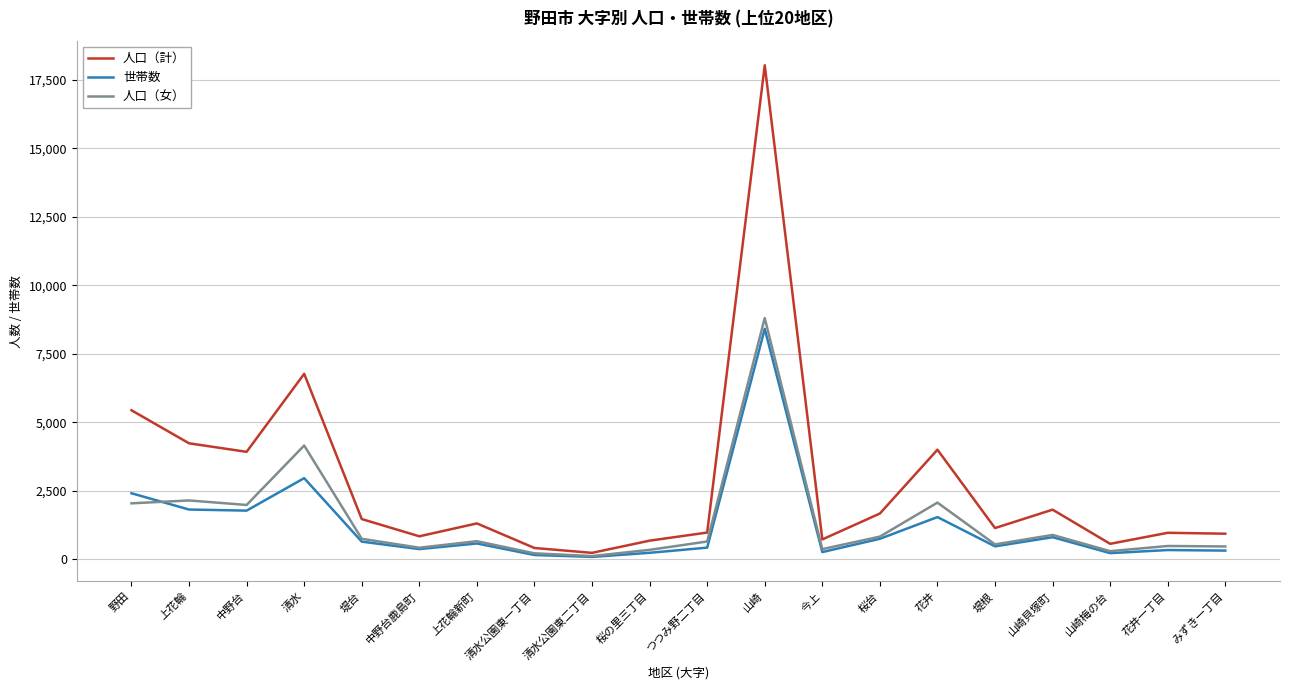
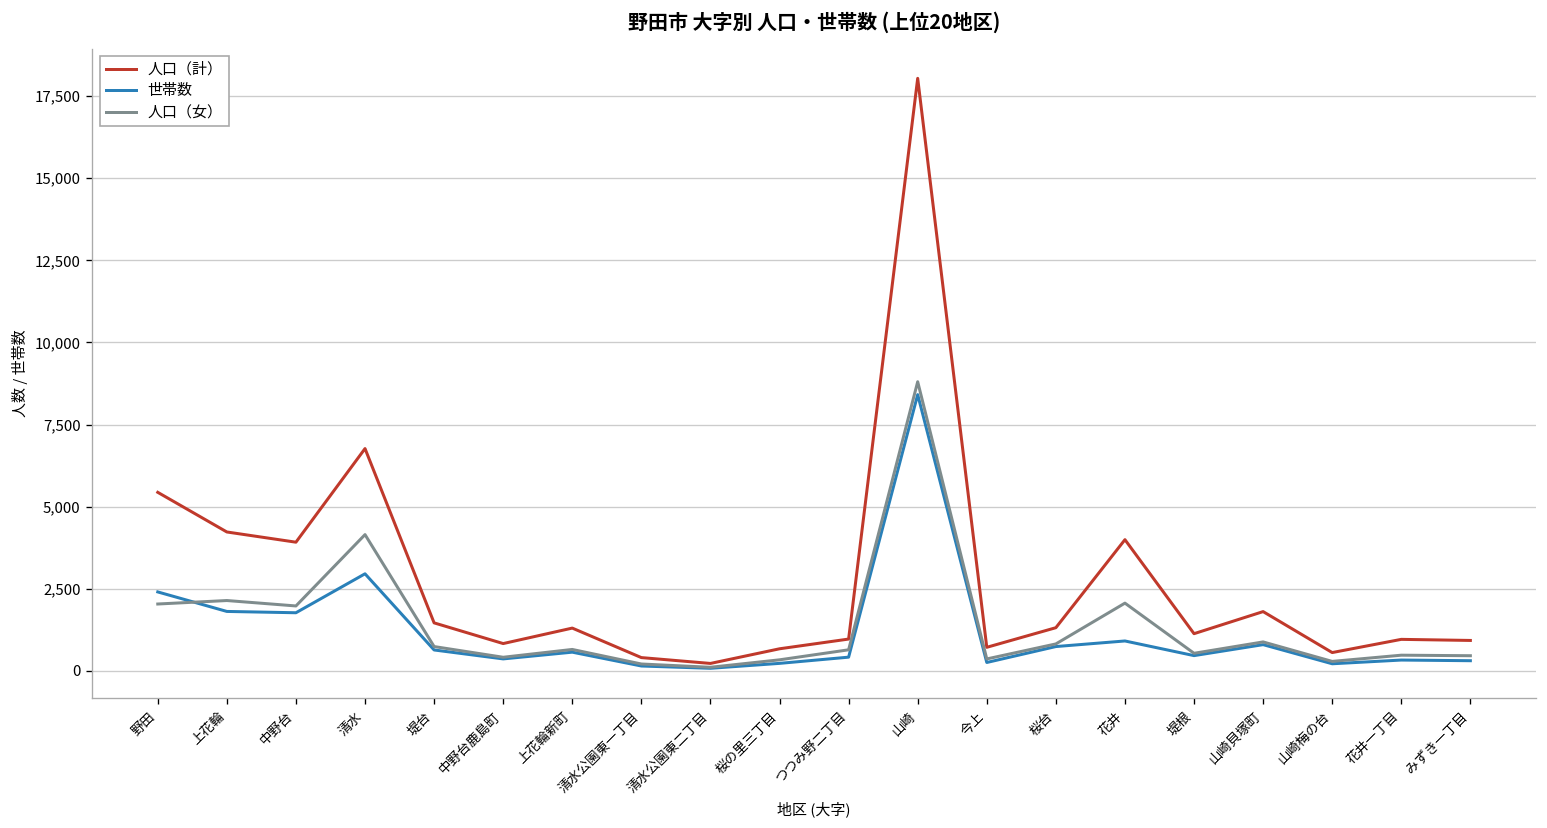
人口（計）, 桜台: 1,700 -> 1,300
世帯数, 花井: 1,500 -> 900
